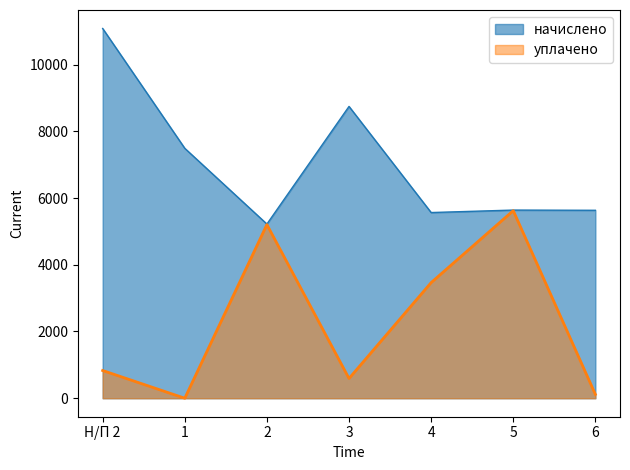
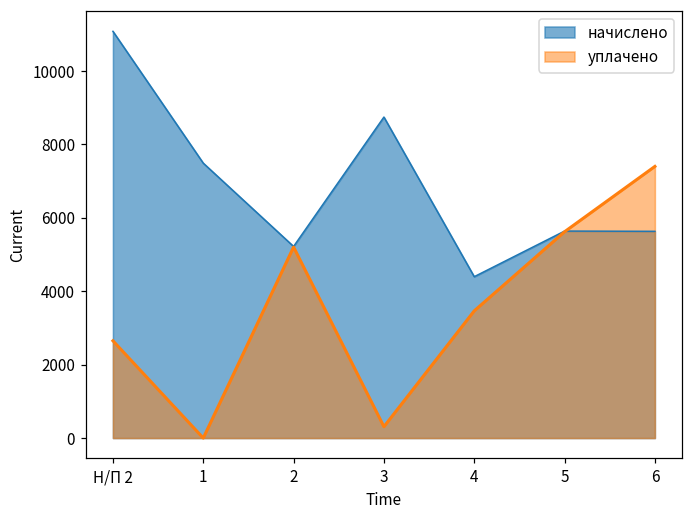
уплачено, Н/П 2: 800 -> 2600
уплачено, 3: 600 -> 300
начислено, 4: 5600 -> 4400
уплачено, 6: 100 -> 7400
